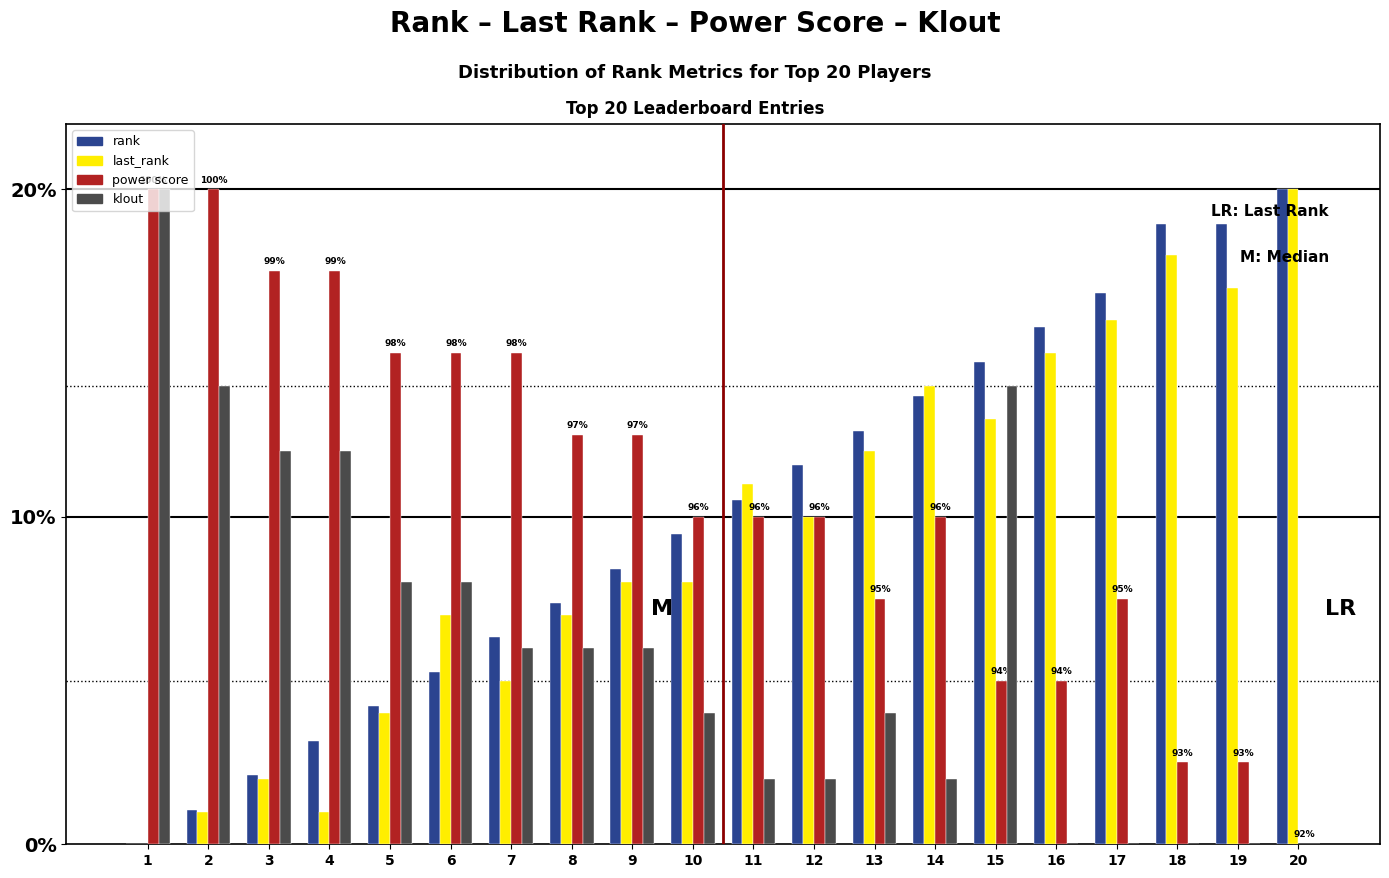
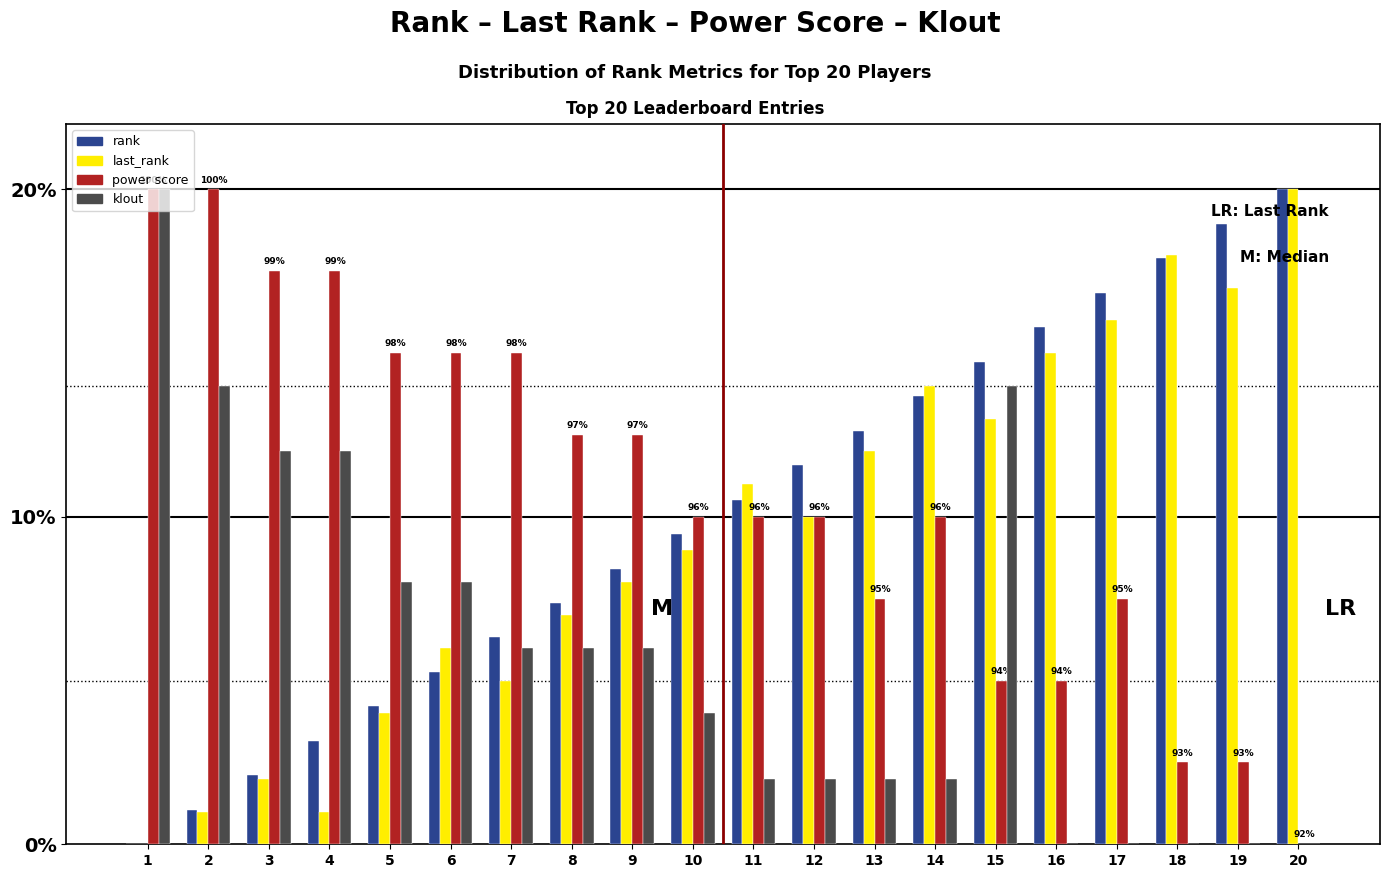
last_rank, 6: 7.0% -> 6.0%
last_rank, 10: 8.0% -> 9.0%
klout, 13: 4.0% -> 2.0%
rank, 18: 18.9% -> 17.9%
